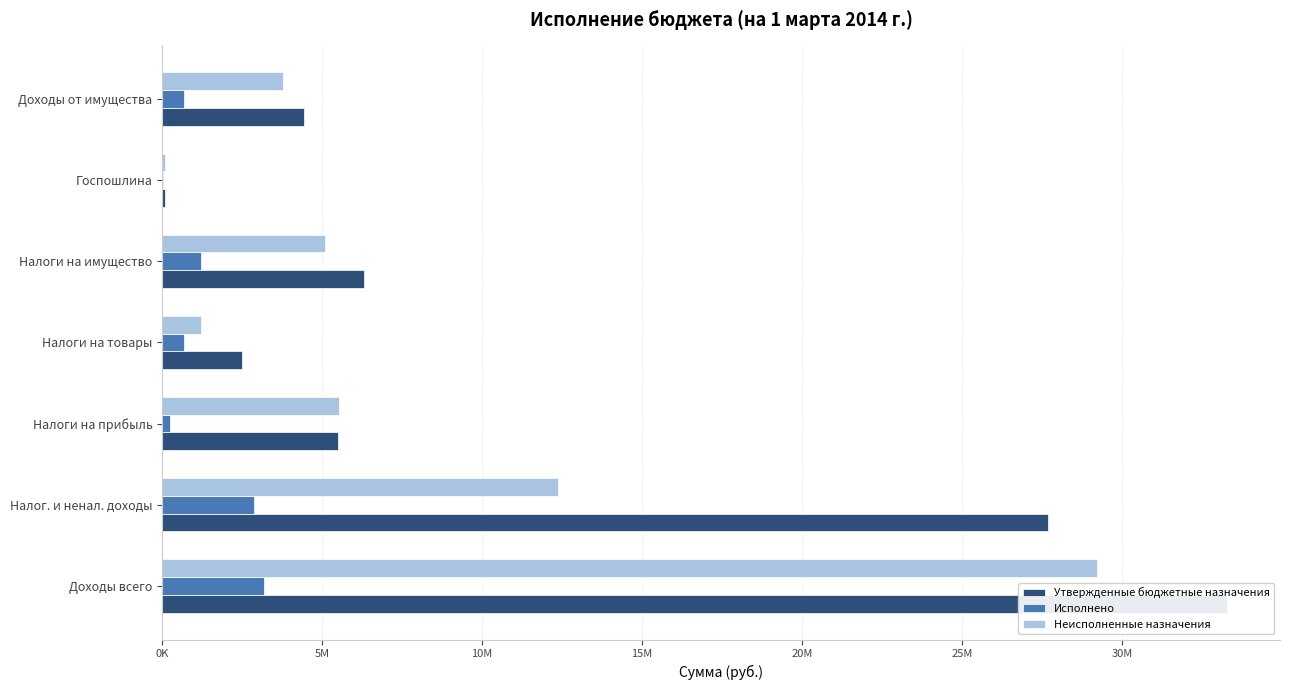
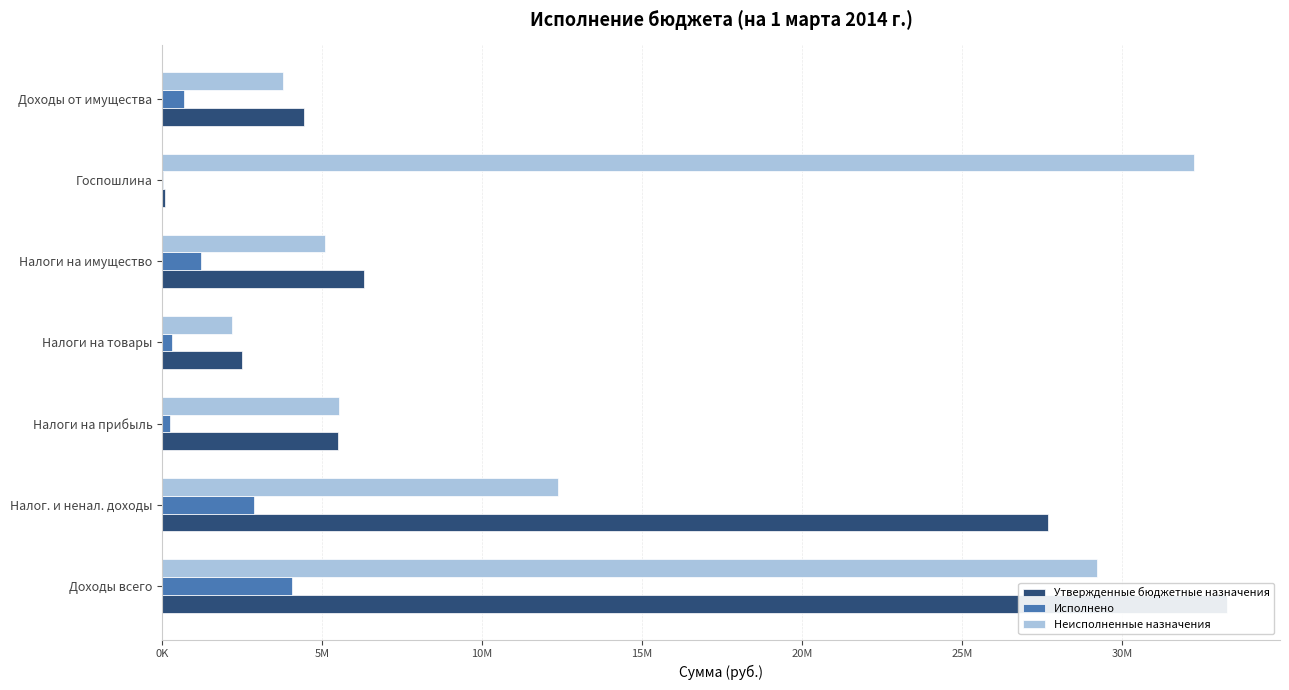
Неисполненные назначения, Госпошлина: 100000 -> 32200000
Неисполненные назначения, Налоги на товары: 1200000 -> 2200000
Исполнено, Налоги на товары: 700000 -> 300000
Исполнено, Доходы всего: 3200000 -> 4100000
